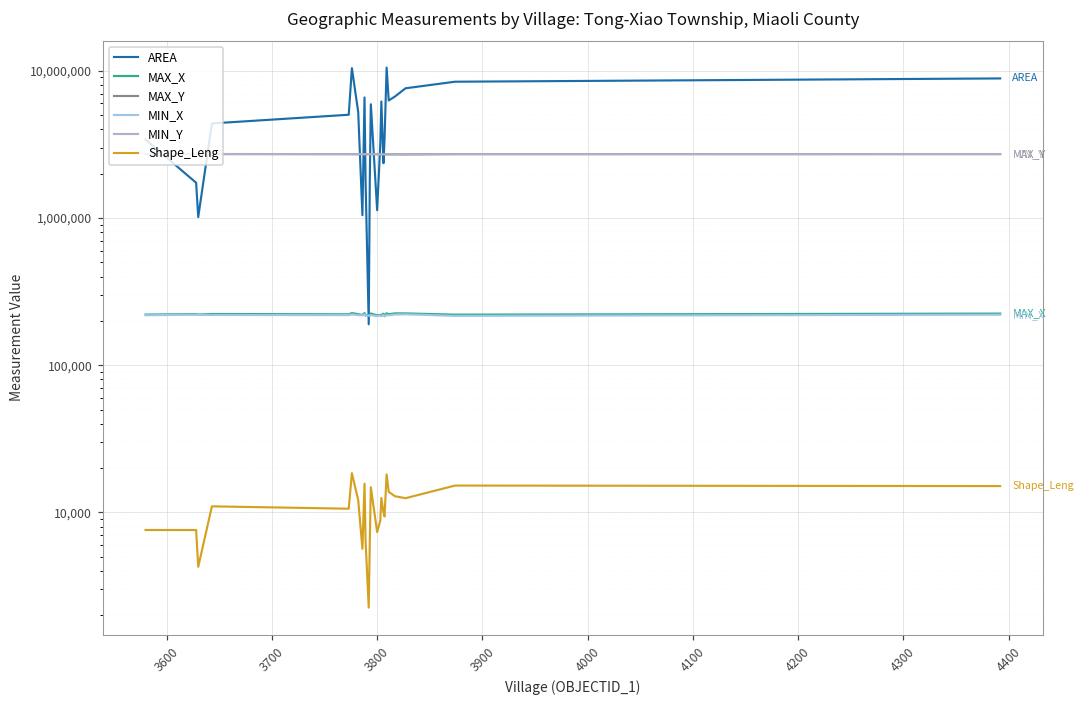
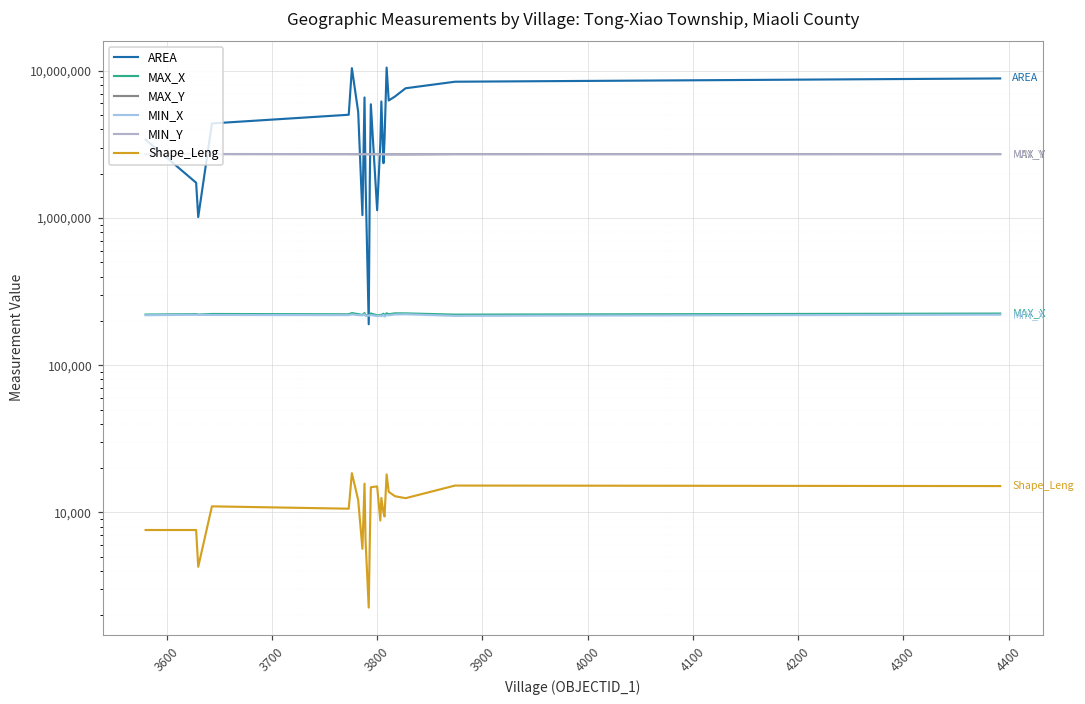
Shape_Leng, 3800: 7,000 -> 15,000
